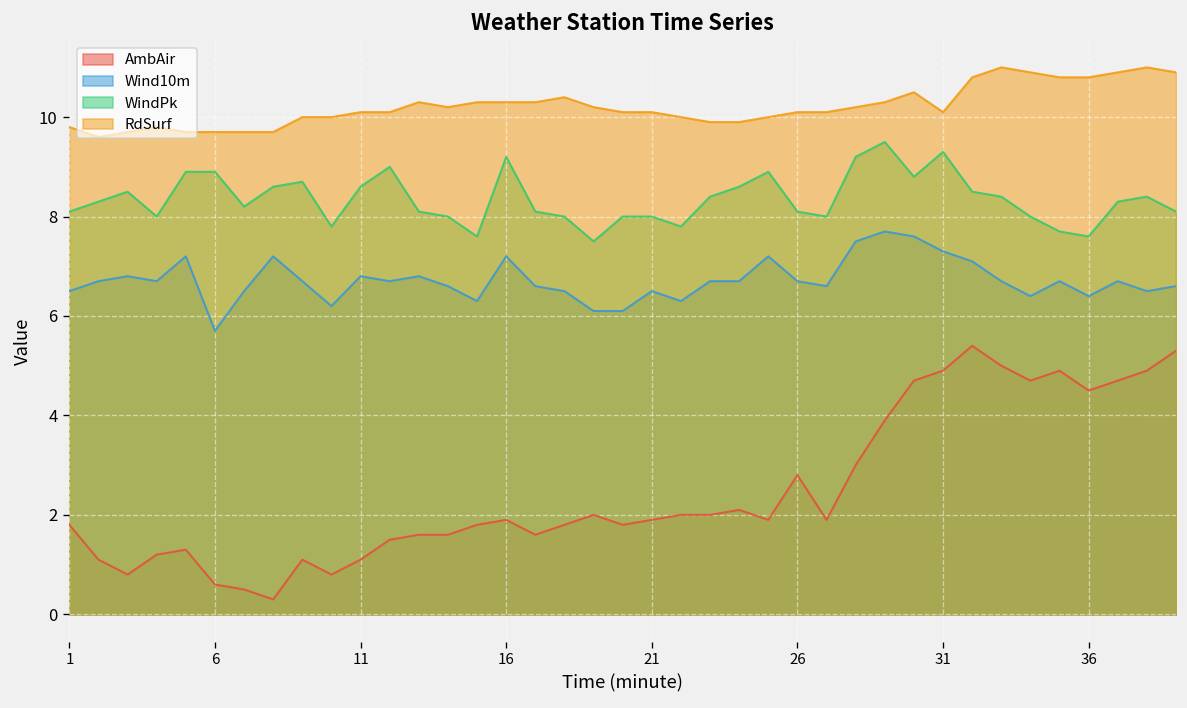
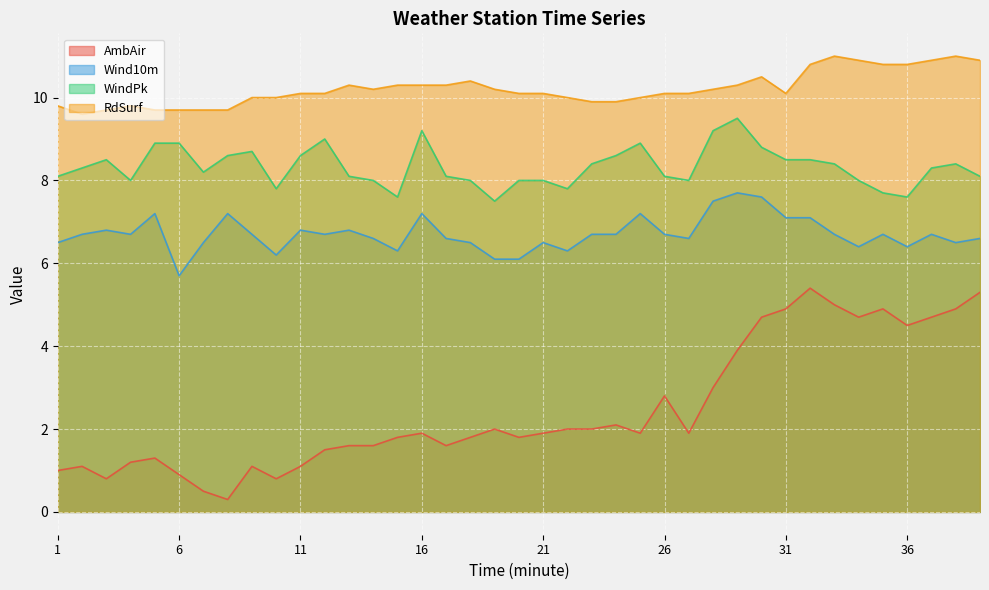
AmbAir, 1: 1.8 -> 1.0
AmbAir, 6: 0.6 -> 0.9
Wind10m, 31: 7.3 -> 7.1
WindPk, 31: 9.3 -> 8.5
